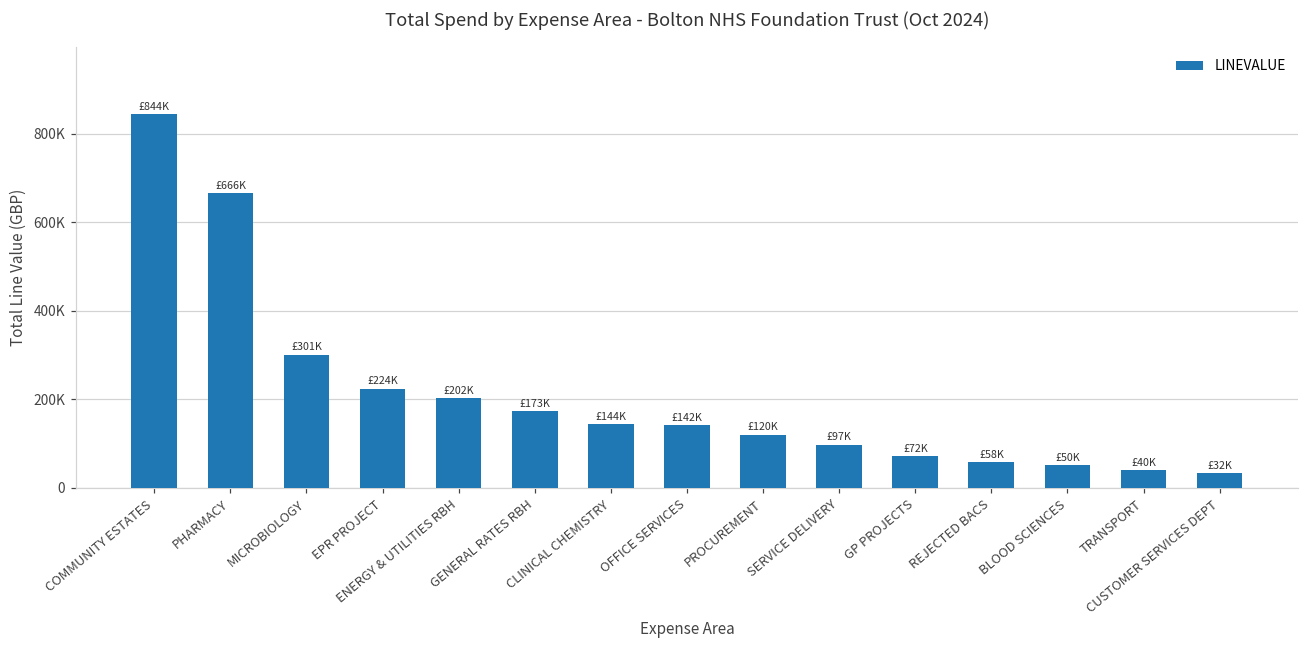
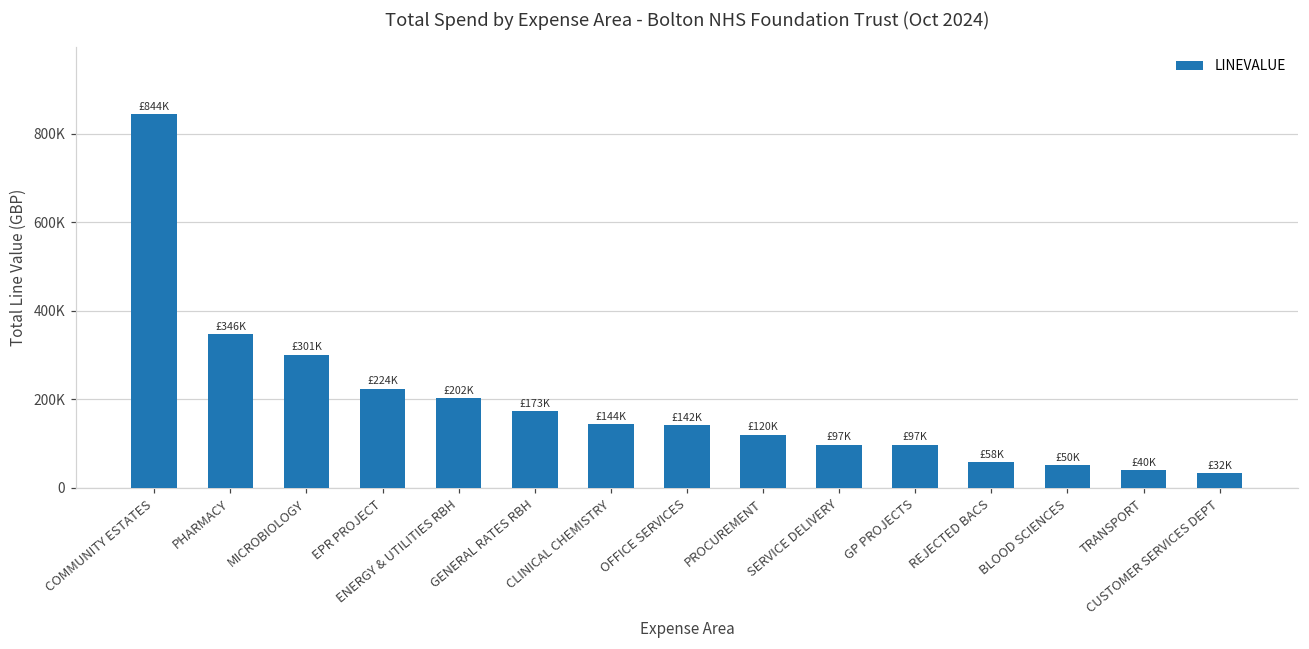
PHARMACY: £666K -> £346K
GP PROJECTS: £72K -> £97K
